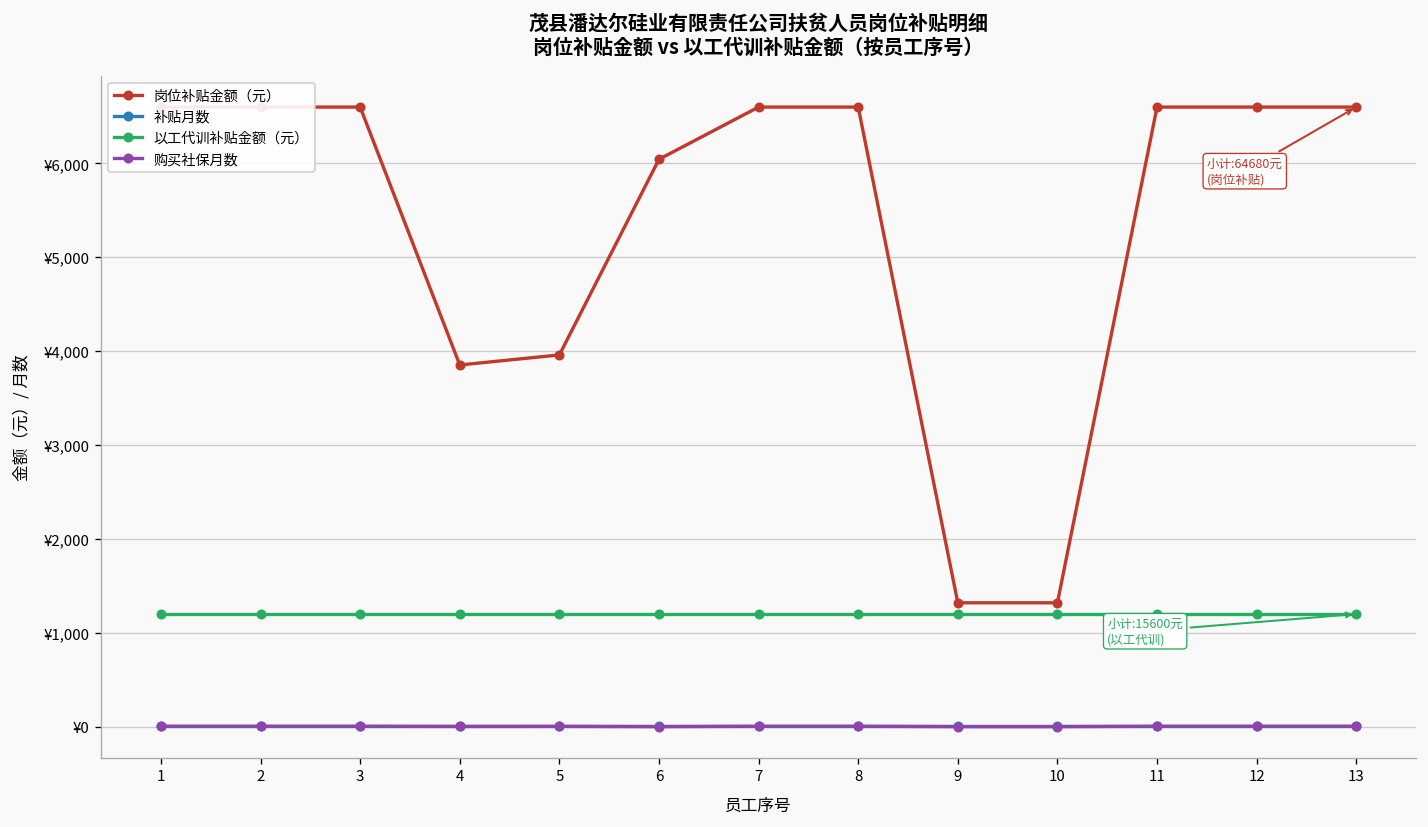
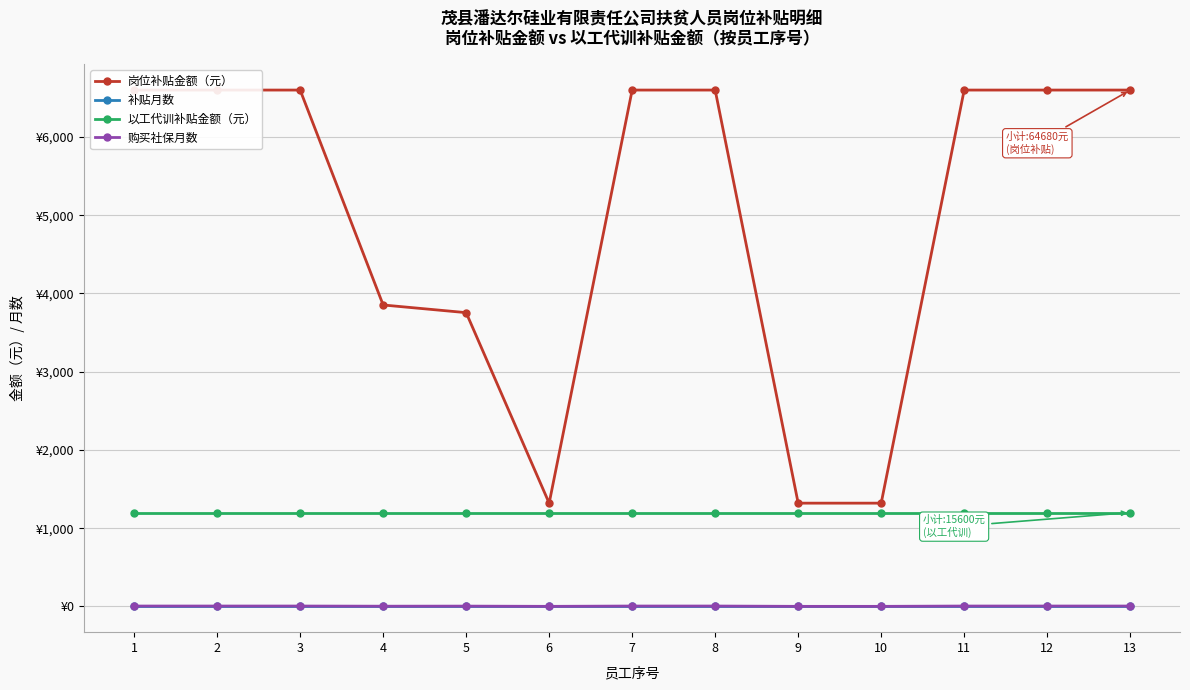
岗位补贴金额（元）, 5: ¥4,000 -> ¥3,800
岗位补贴金额（元）, 6: ¥6,000 -> ¥1,300
